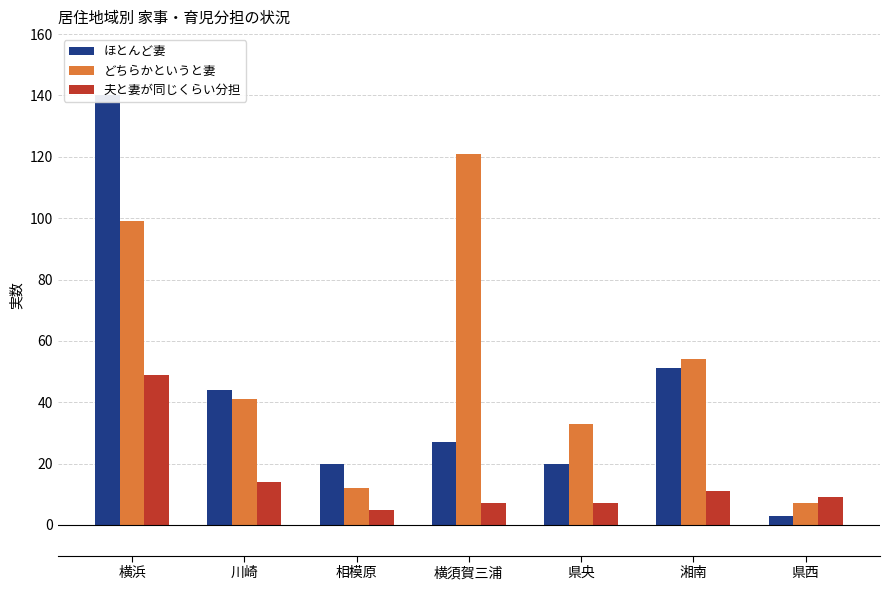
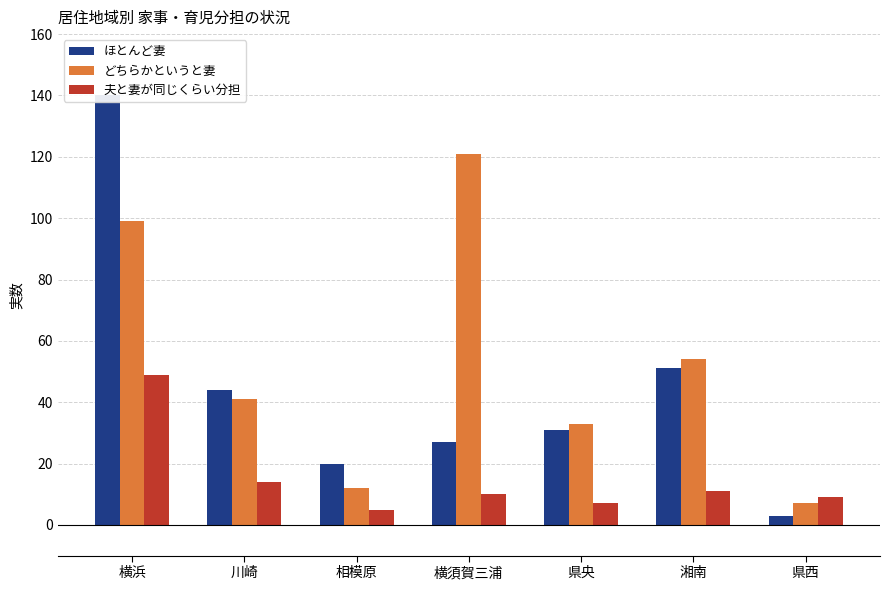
夫と妻が同じくらい分担, 横須賀三浦: 7 -> 10
ほとんど妻, 県央: 20 -> 31
